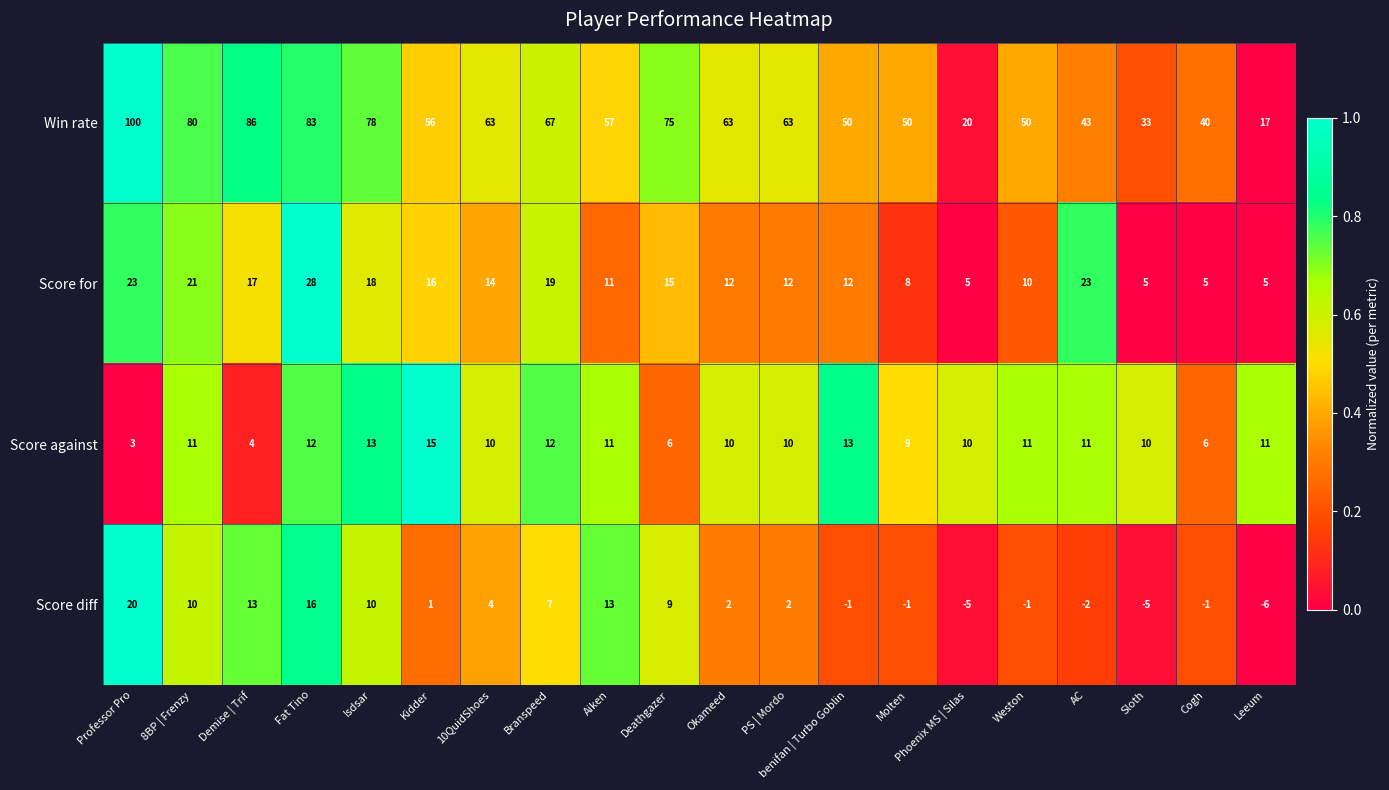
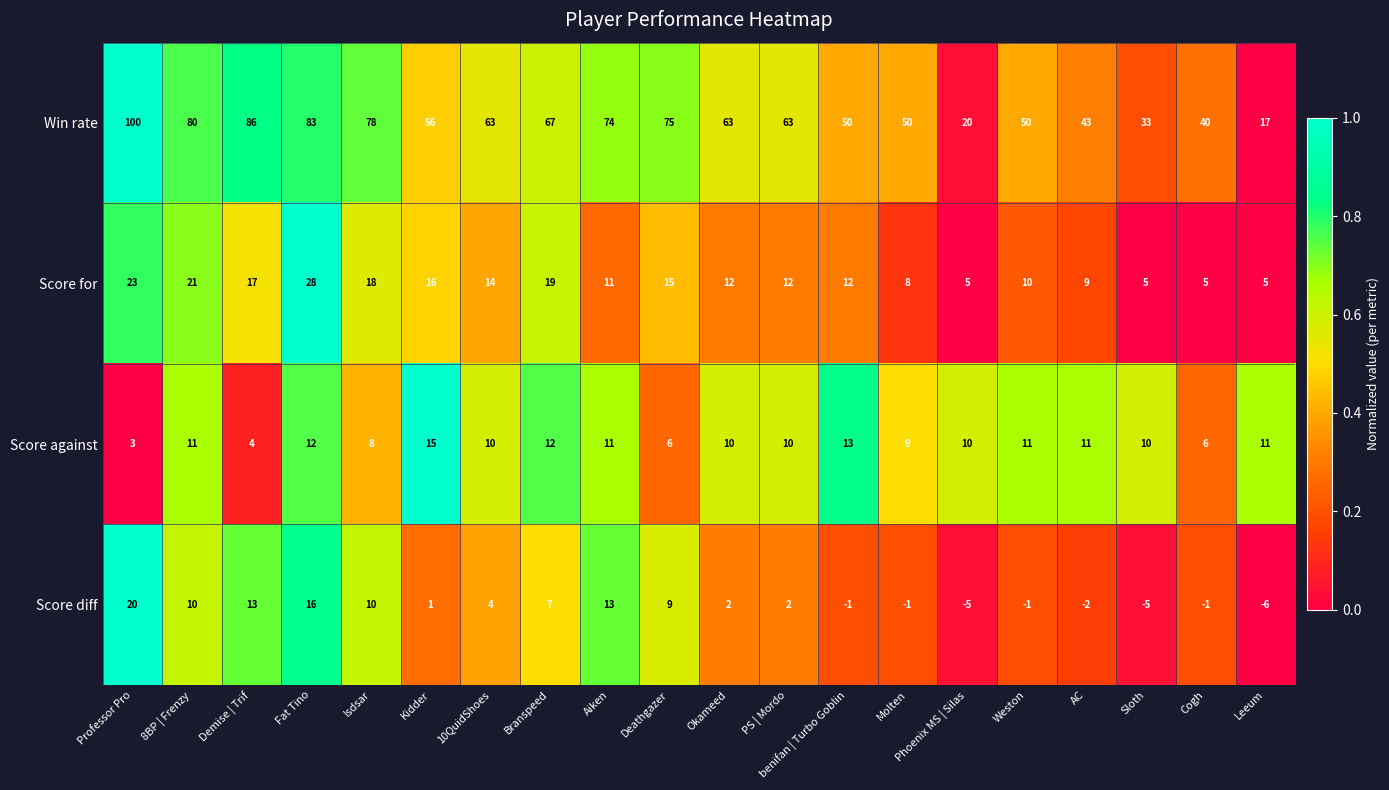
Win rate, Aiken: 57 -> 74
Score for, AC: 23 -> 9
Score against, Isdsar: 13 -> 8
